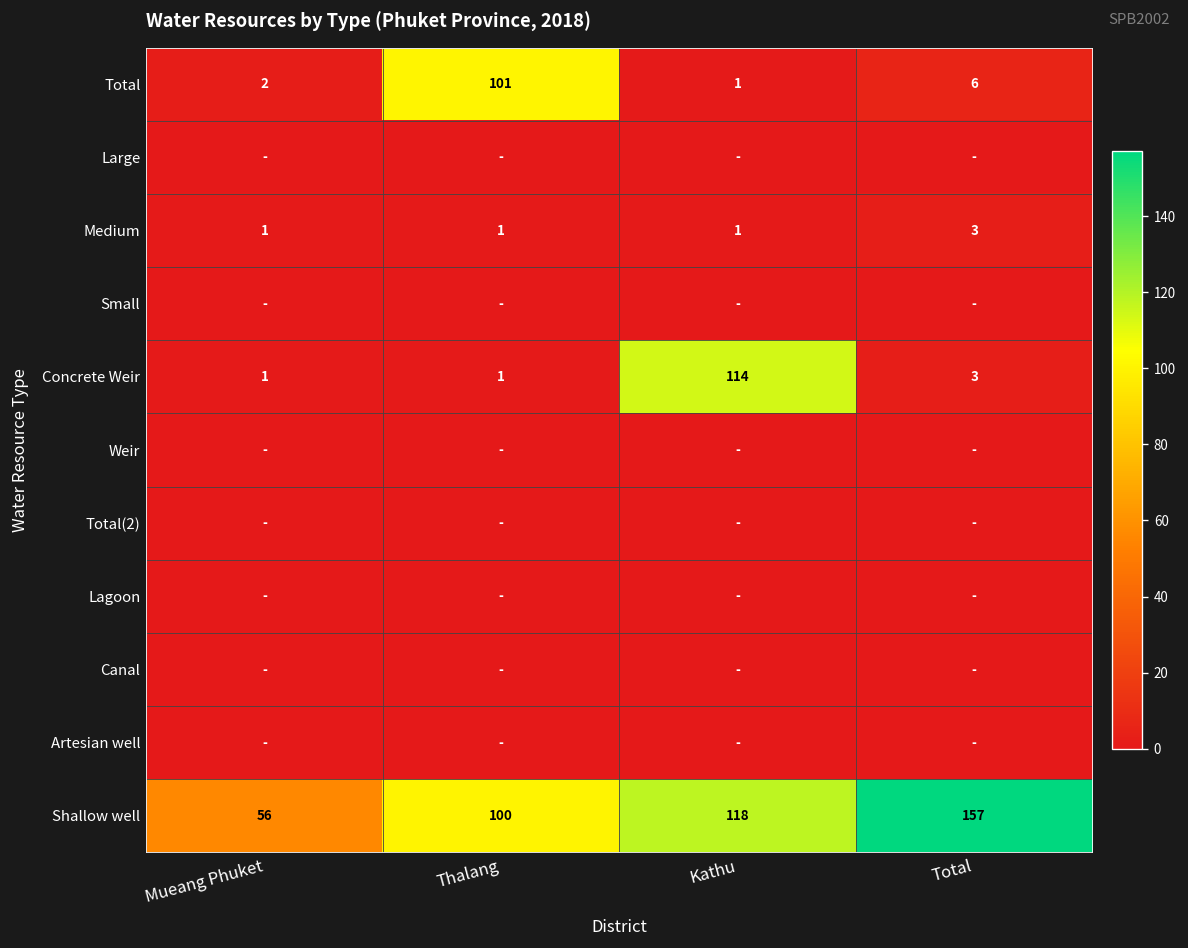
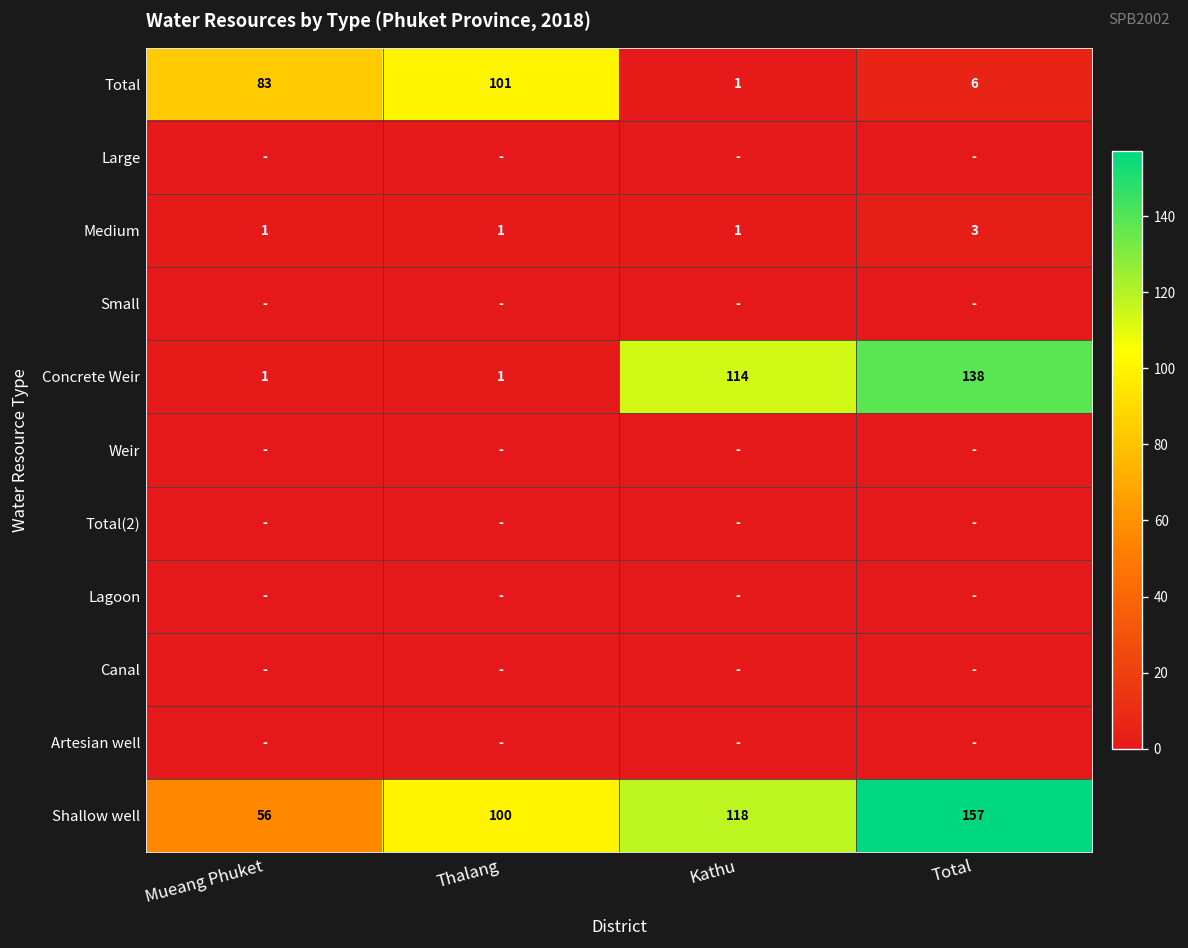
Total, Mueang Phuket: 2 -> 83
Concrete Weir, Total: 3 -> 138
